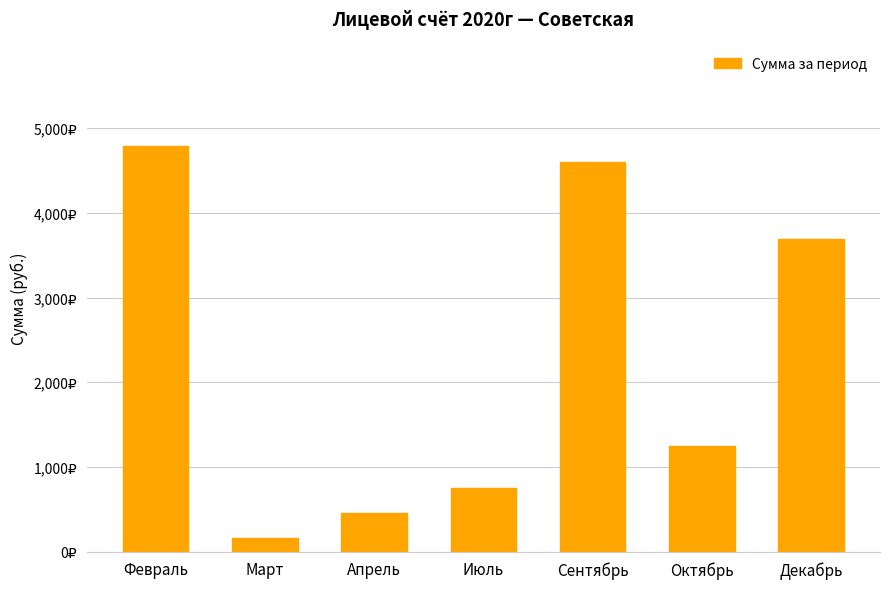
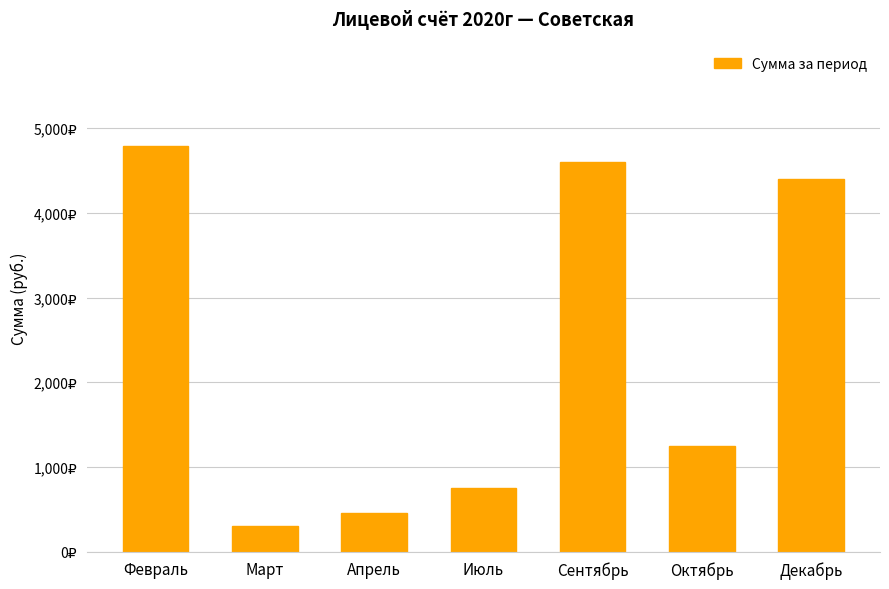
Март: 200₽ -> 300₽
Декабрь: 3,700₽ -> 4,400₽
